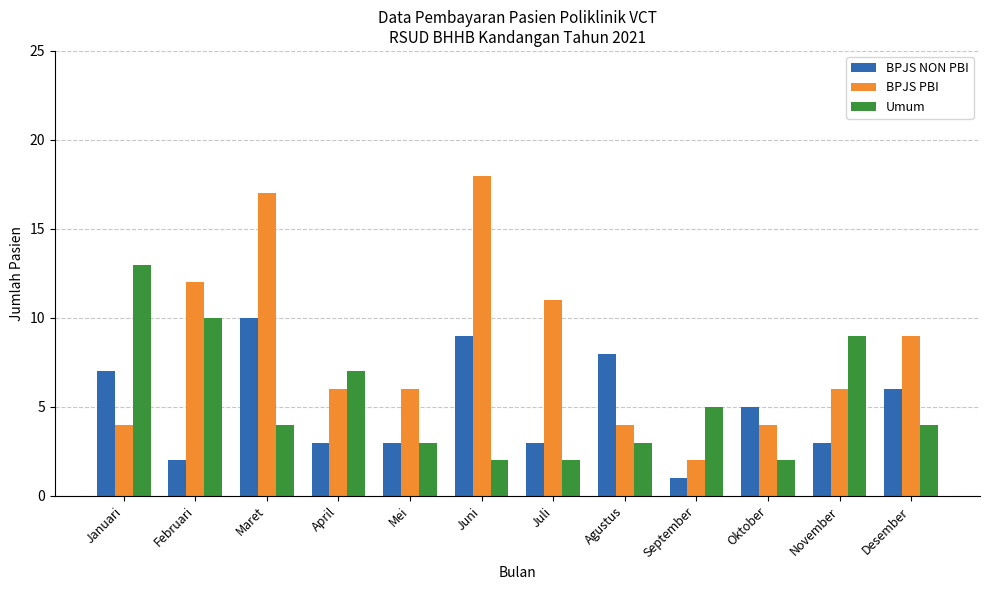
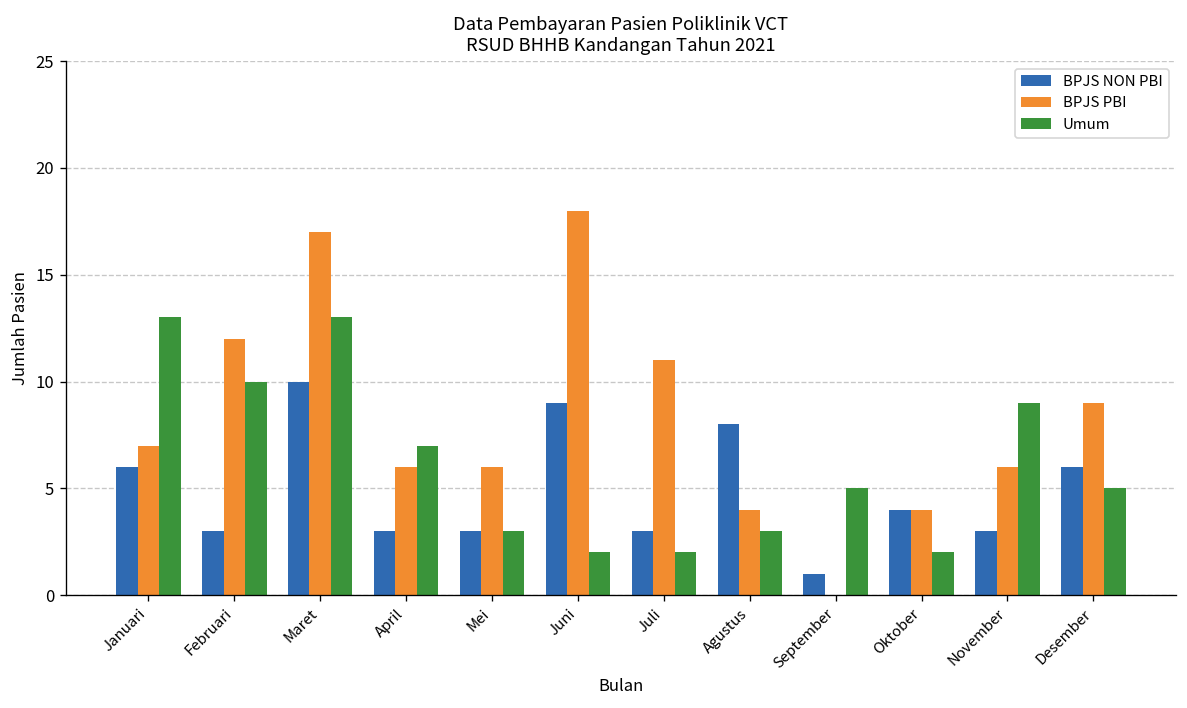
BPJS NON PBI, Januari: 7 -> 6
BPJS PBI, Januari: 4 -> 7
BPJS NON PBI, Februari: 2 -> 3
Umum, Maret: 4 -> 13
BPJS PBI, September: 2 -> 0
BPJS NON PBI, Oktober: 5 -> 4
Umum, Desember: 4 -> 5
